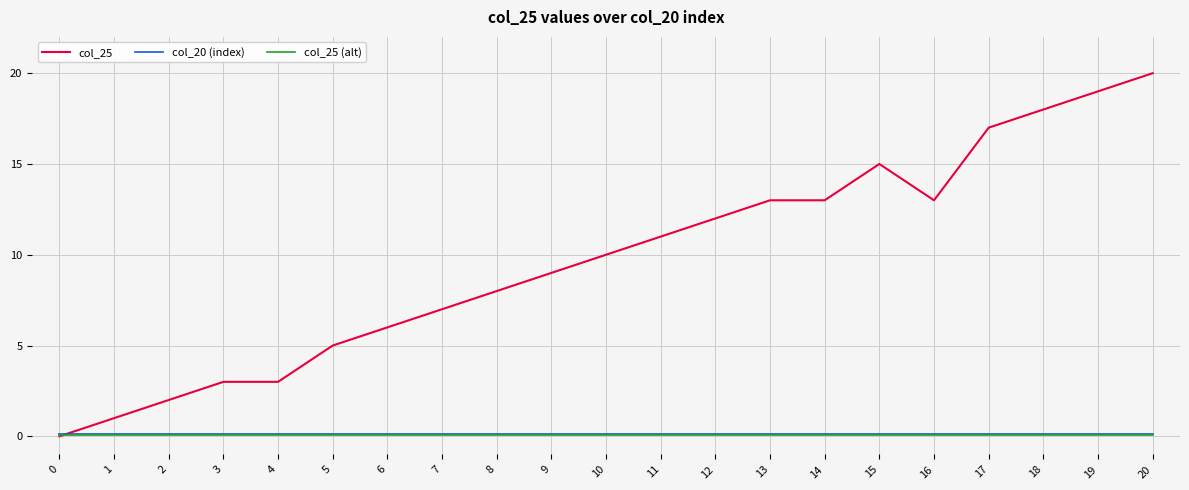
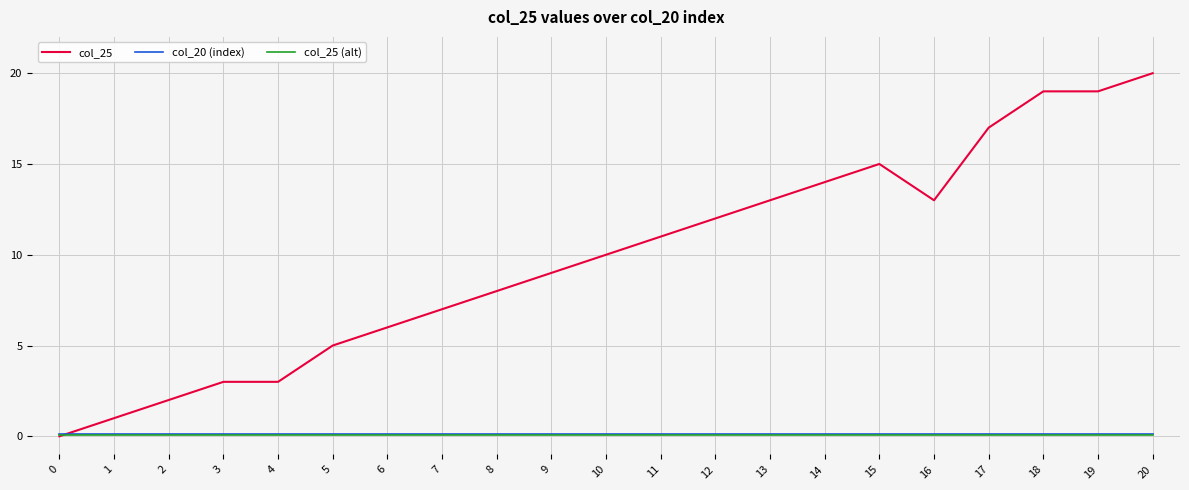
col_25, 14: 13 -> 14
col_25, 18: 18 -> 19
